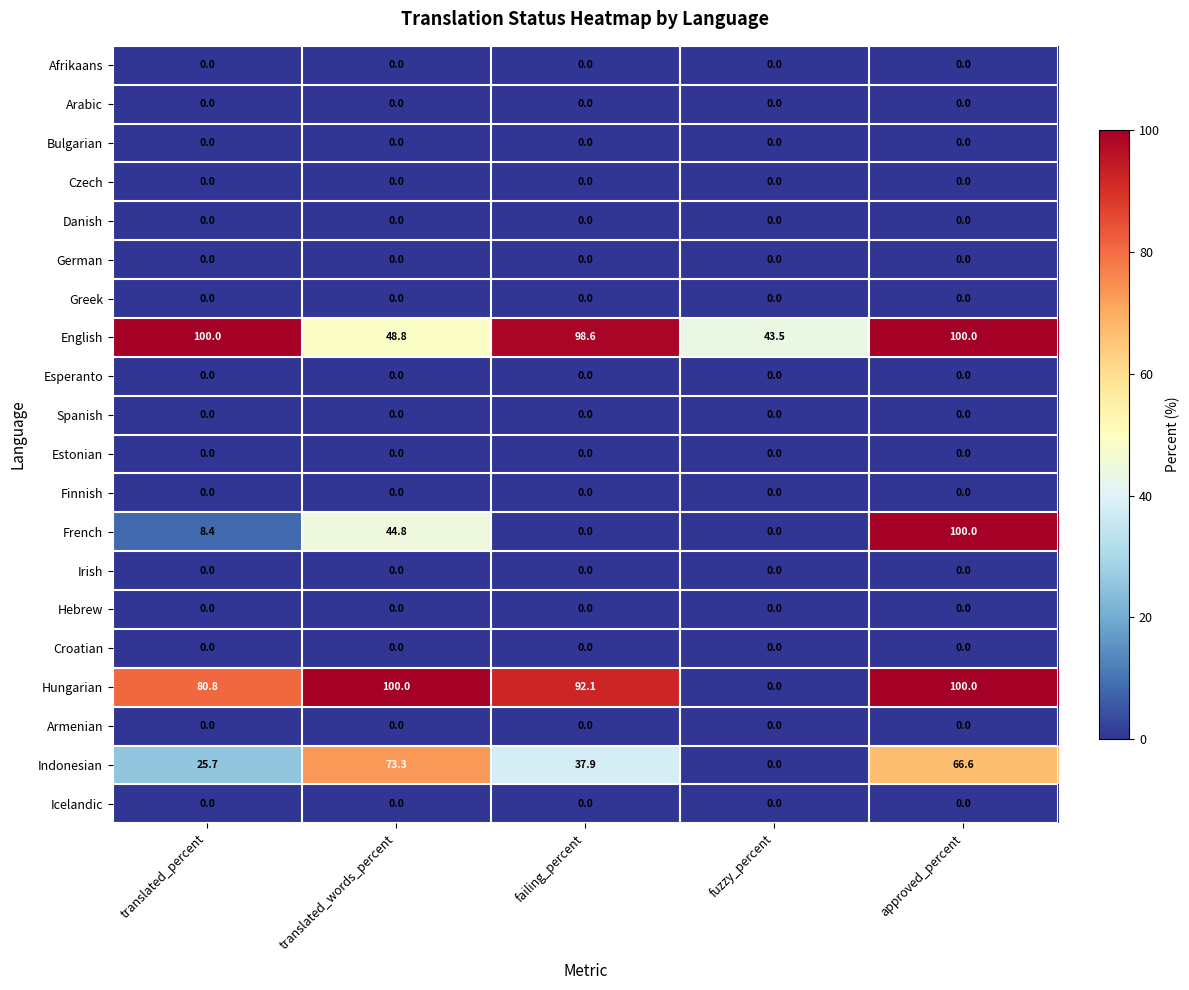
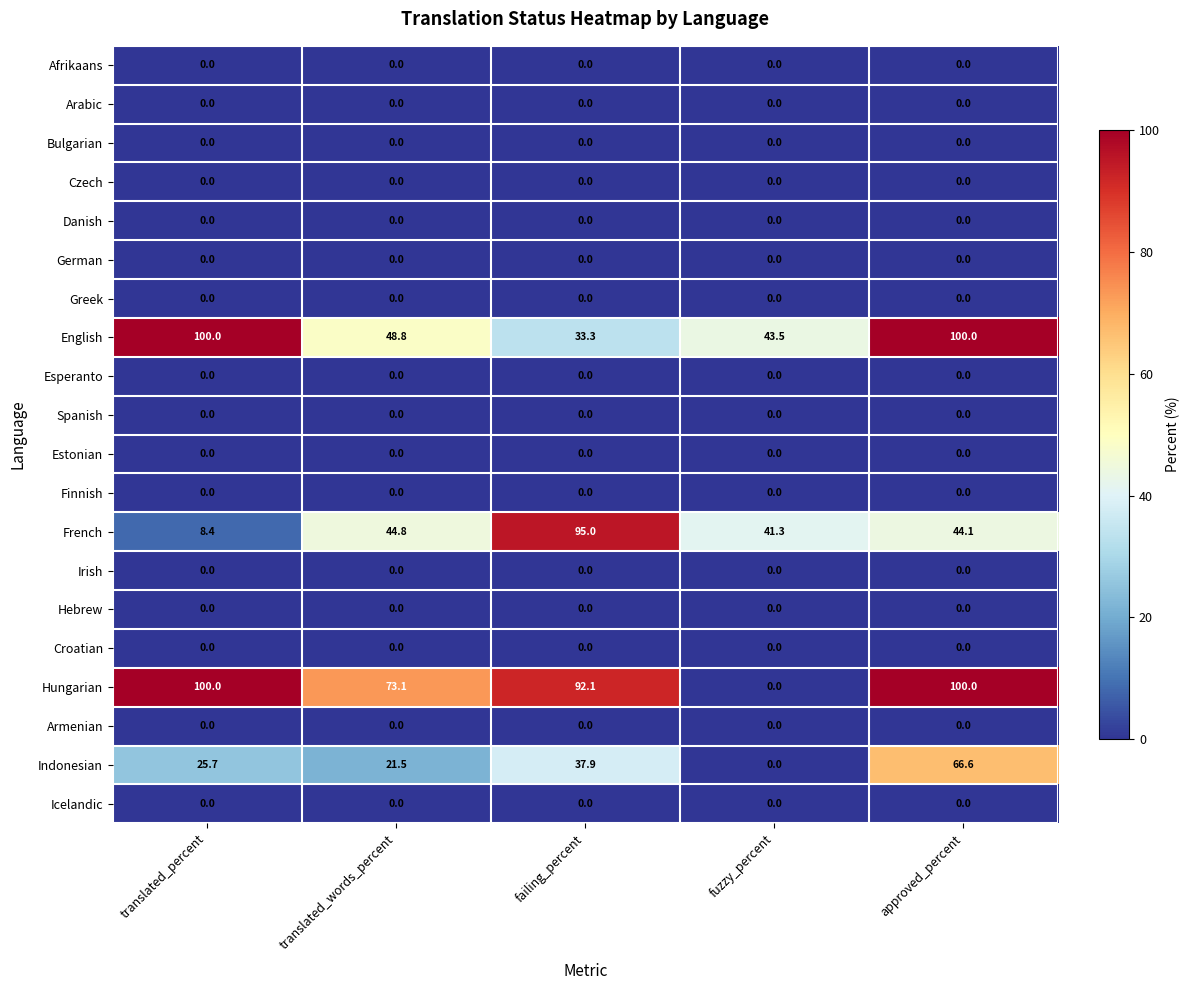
English, failing_percent: 98.6 -> 33.3
French, failing_percent: 0.0 -> 95.0
French, fuzzy_percent: 0.0 -> 41.3
French, approved_percent: 100.0 -> 44.1
Hungarian, translated_percent: 80.8 -> 100.0
Hungarian, translated_words_percent: 100.0 -> 73.1
Indonesian, translated_words_percent: 73.3 -> 21.5
